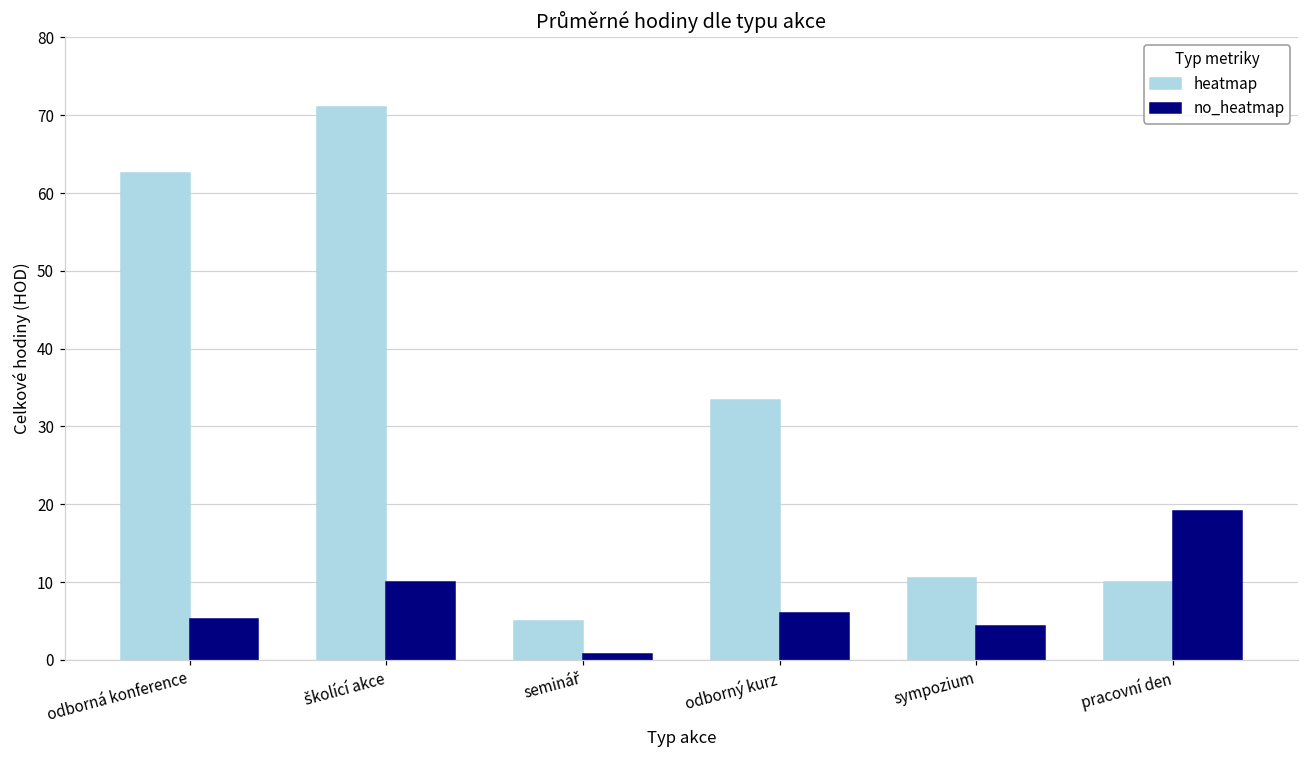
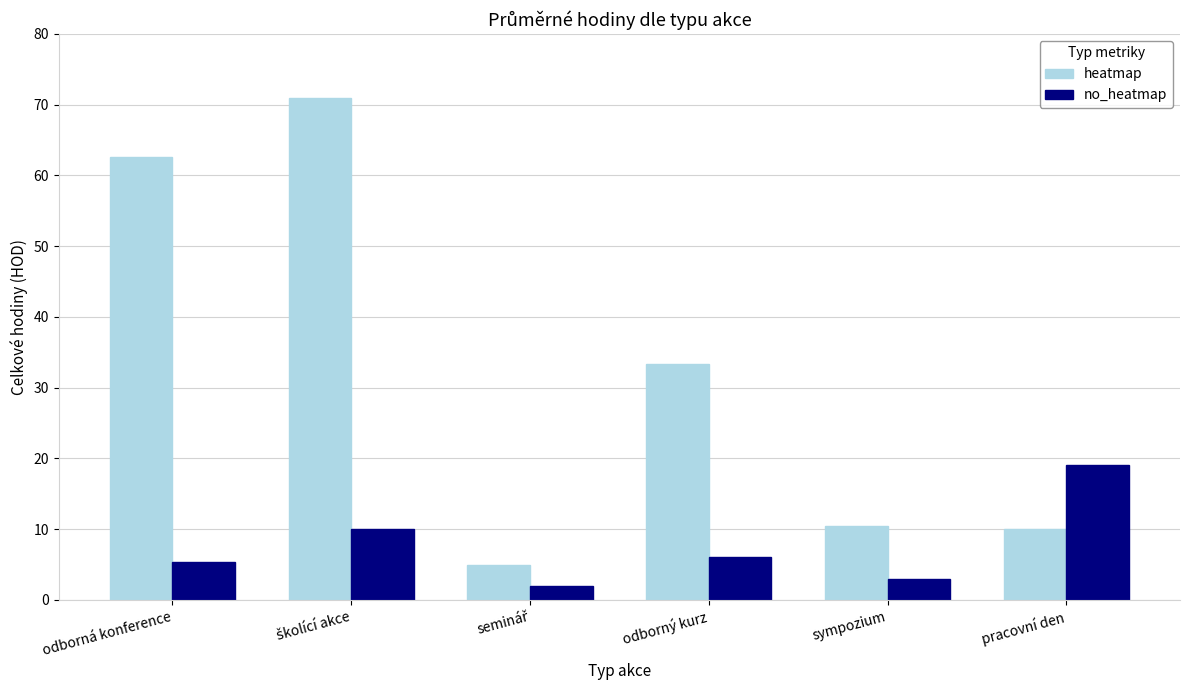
no_heatmap, seminář: 1 -> 2
no_heatmap, sympozium: 4 -> 3
